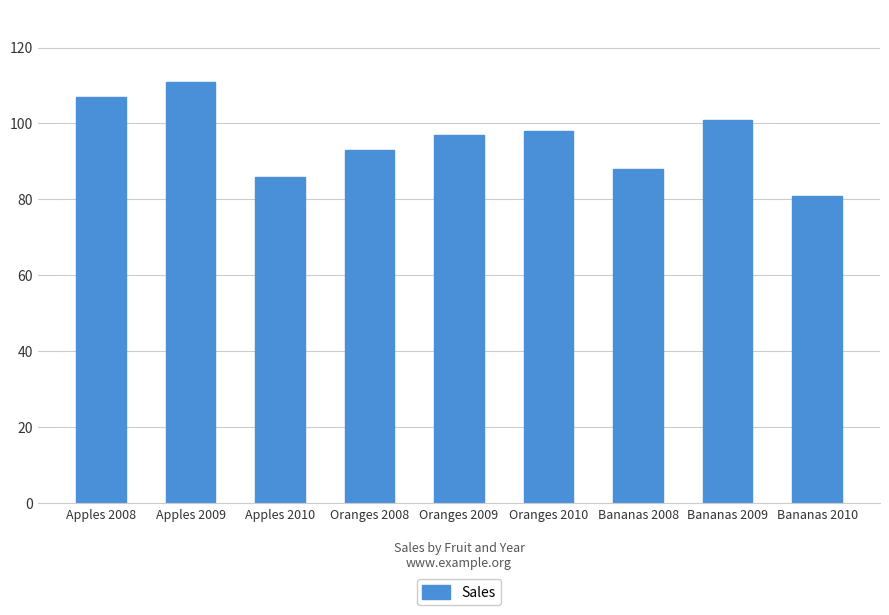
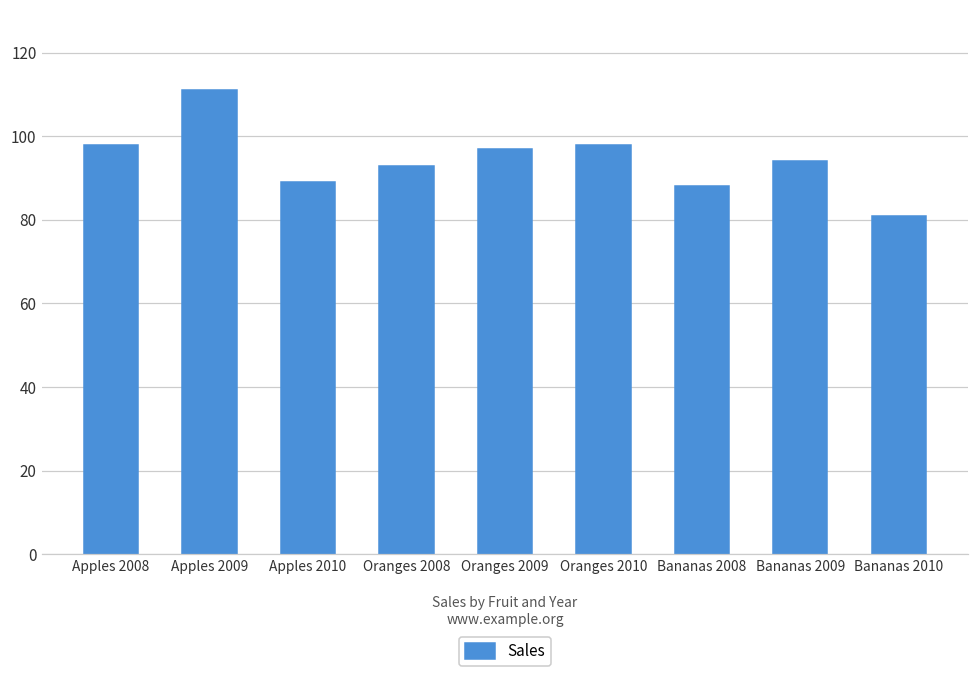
Apples 2008: 107 -> 98
Apples 2010: 86 -> 89
Bananas 2009: 101 -> 94
